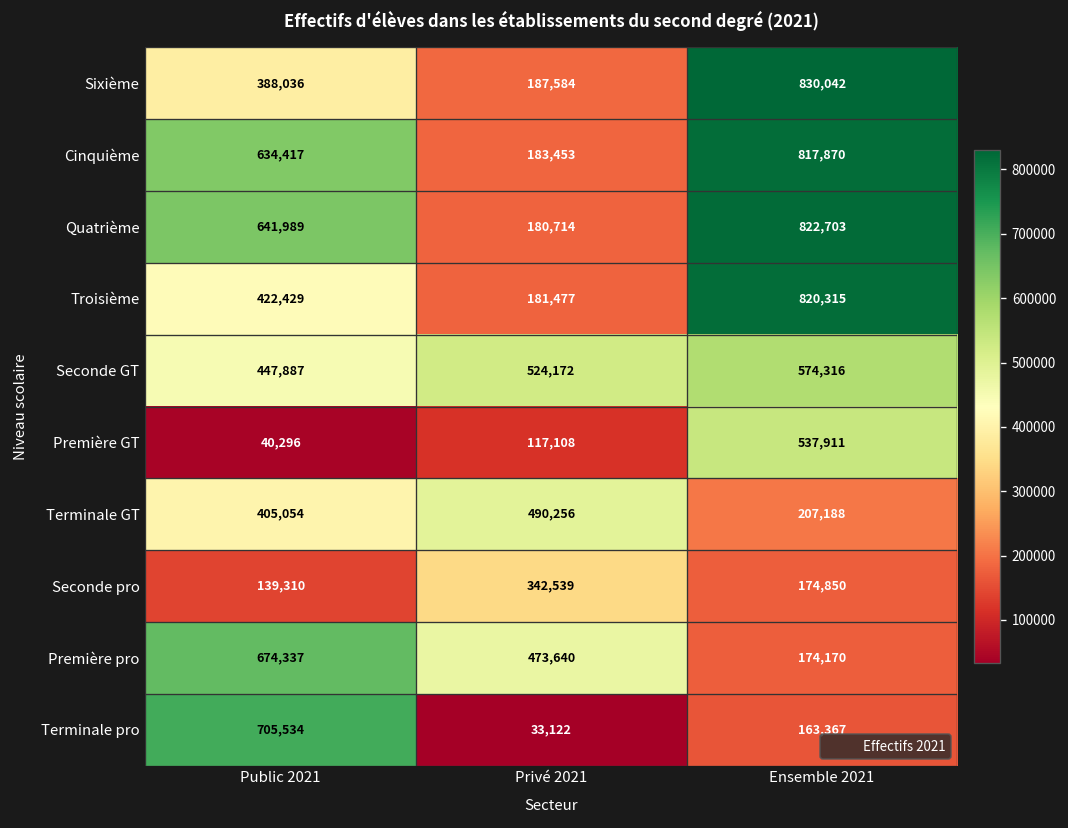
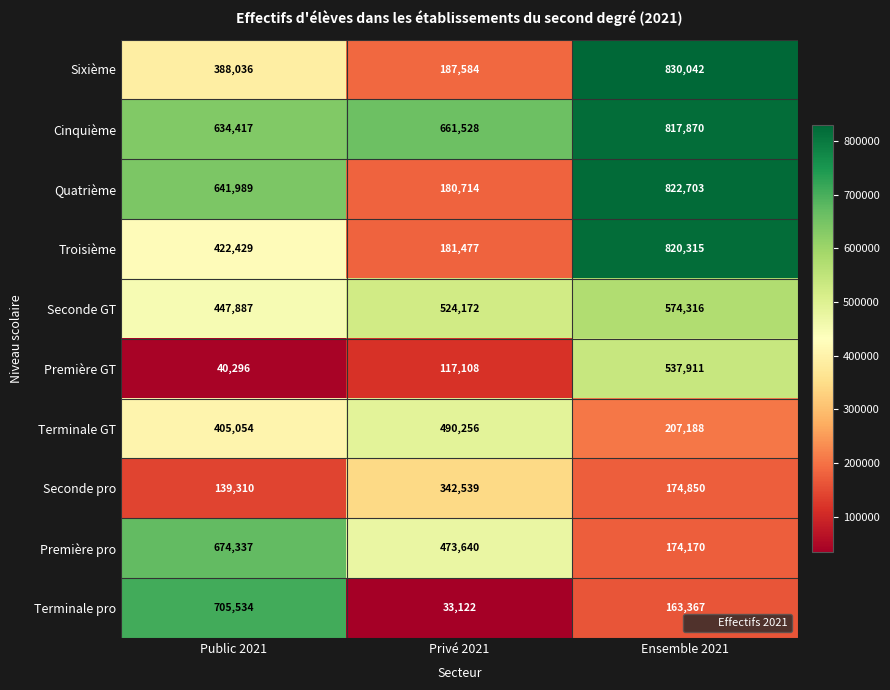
Cinquième, Privé 2021: 183,453 -> 661,528
